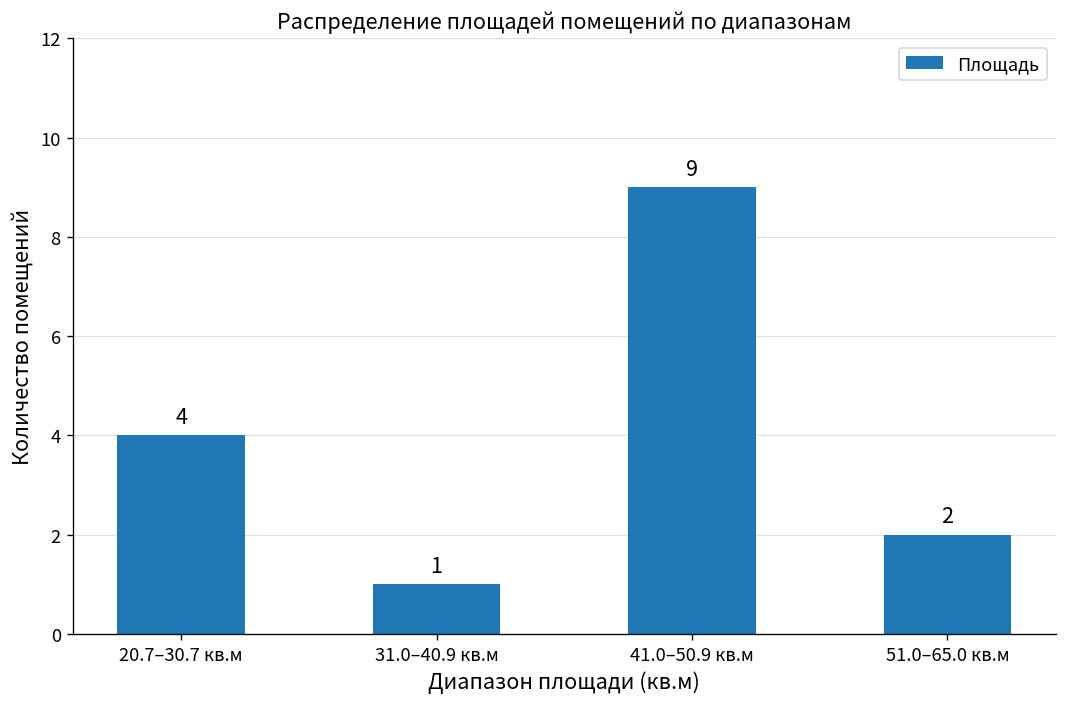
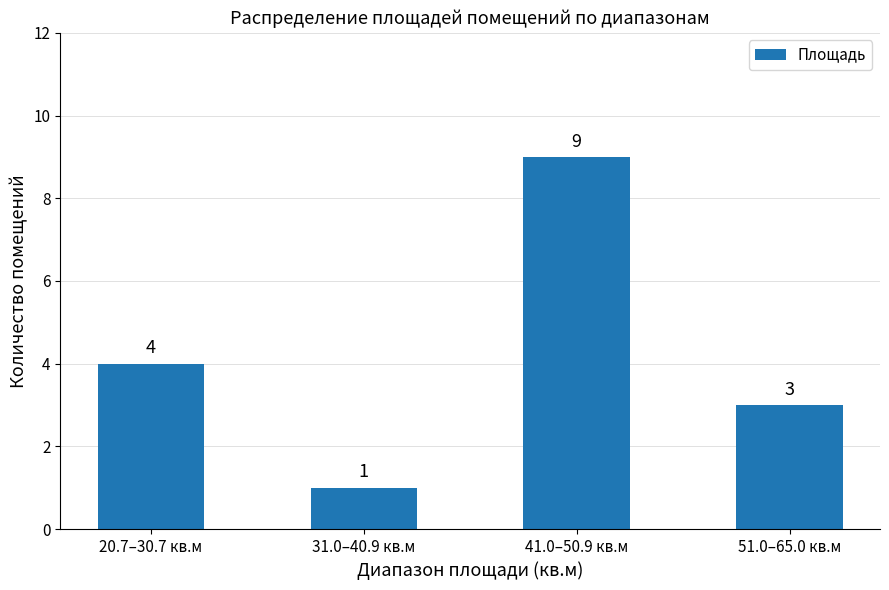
51.0–65.0 кв.м: 2 -> 3
